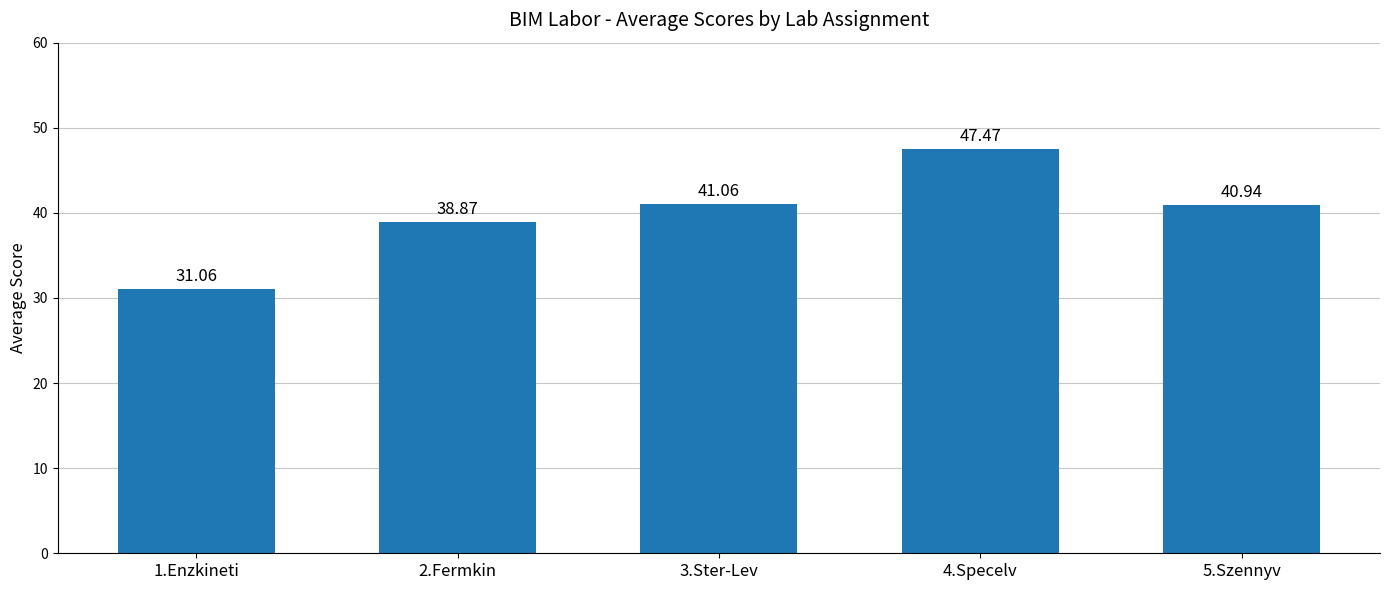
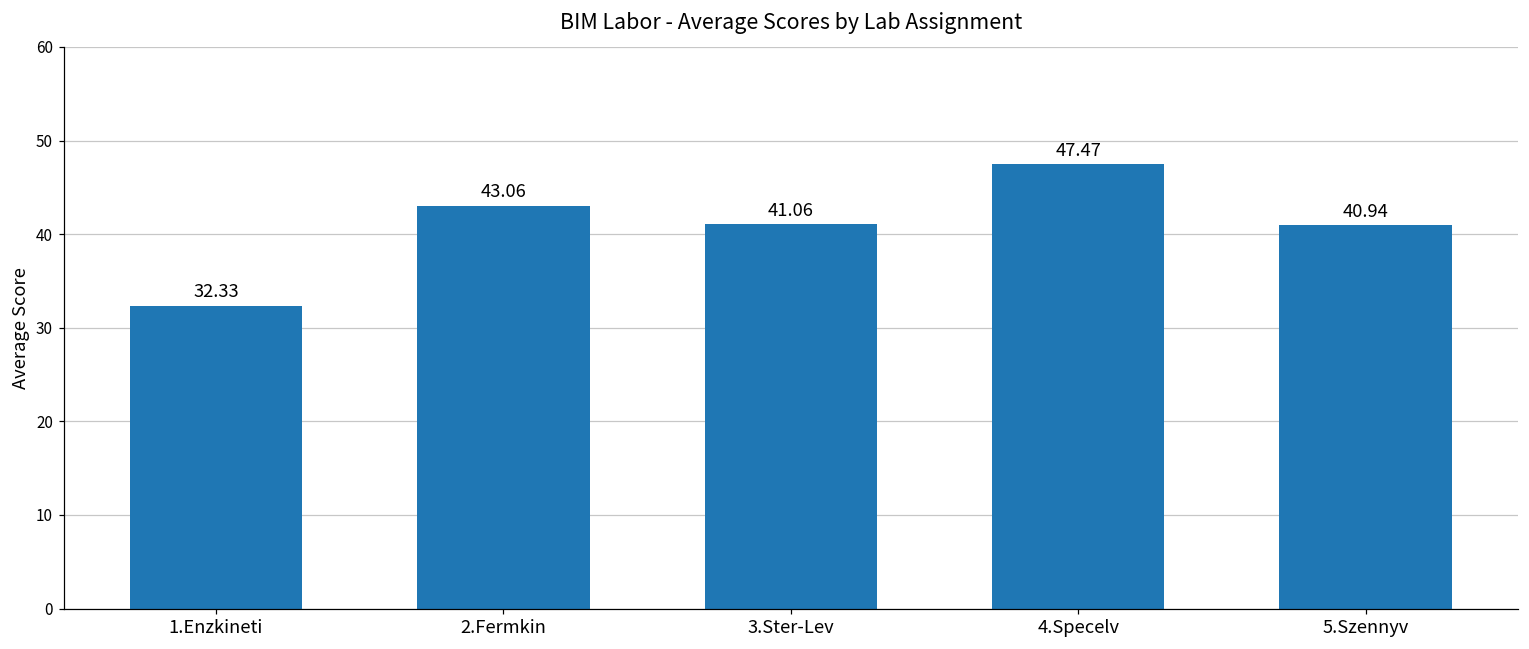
1.Enzkineti: 31.06 -> 32.33
2.Fermkin: 38.87 -> 43.06
